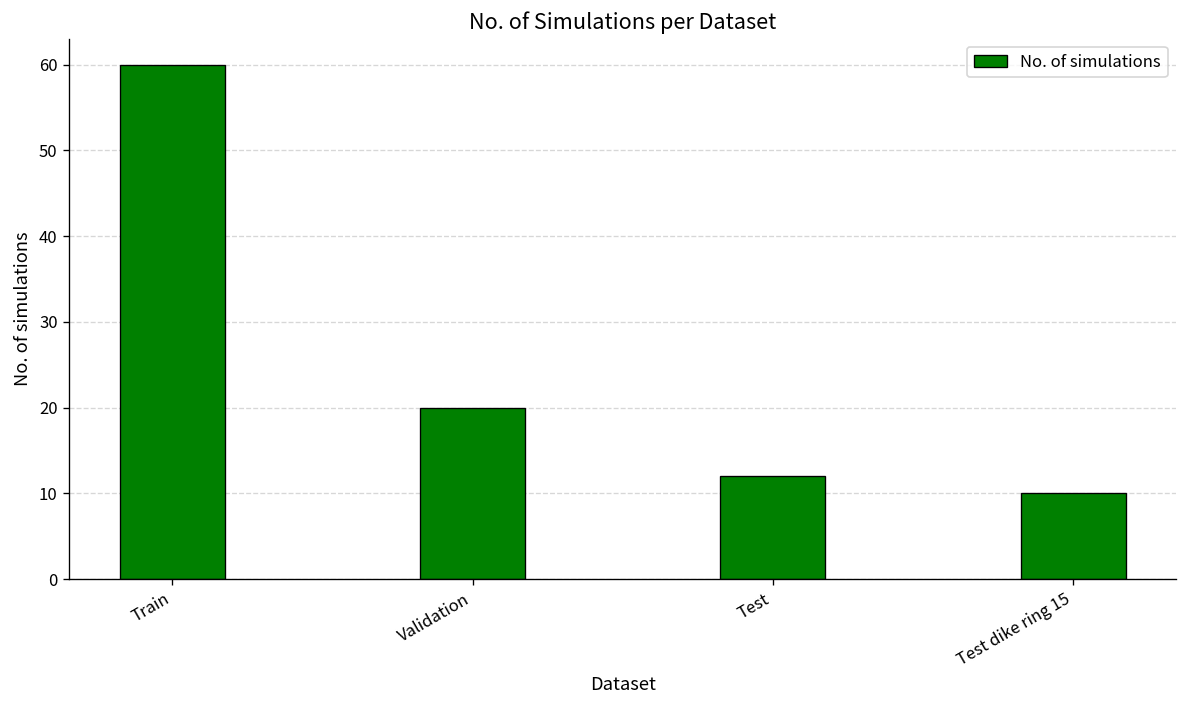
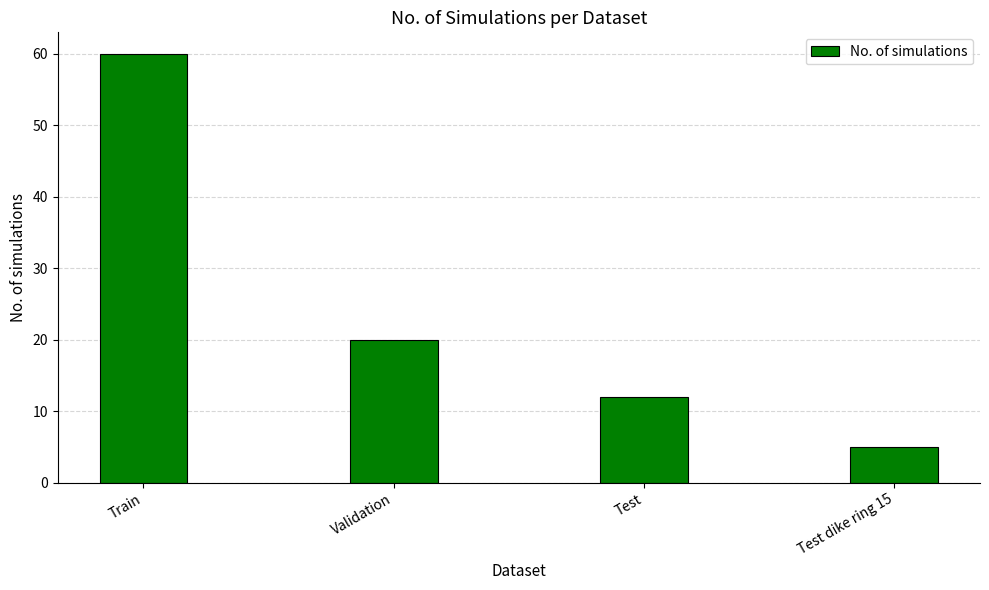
Test dike ring 15: 10 -> 5
